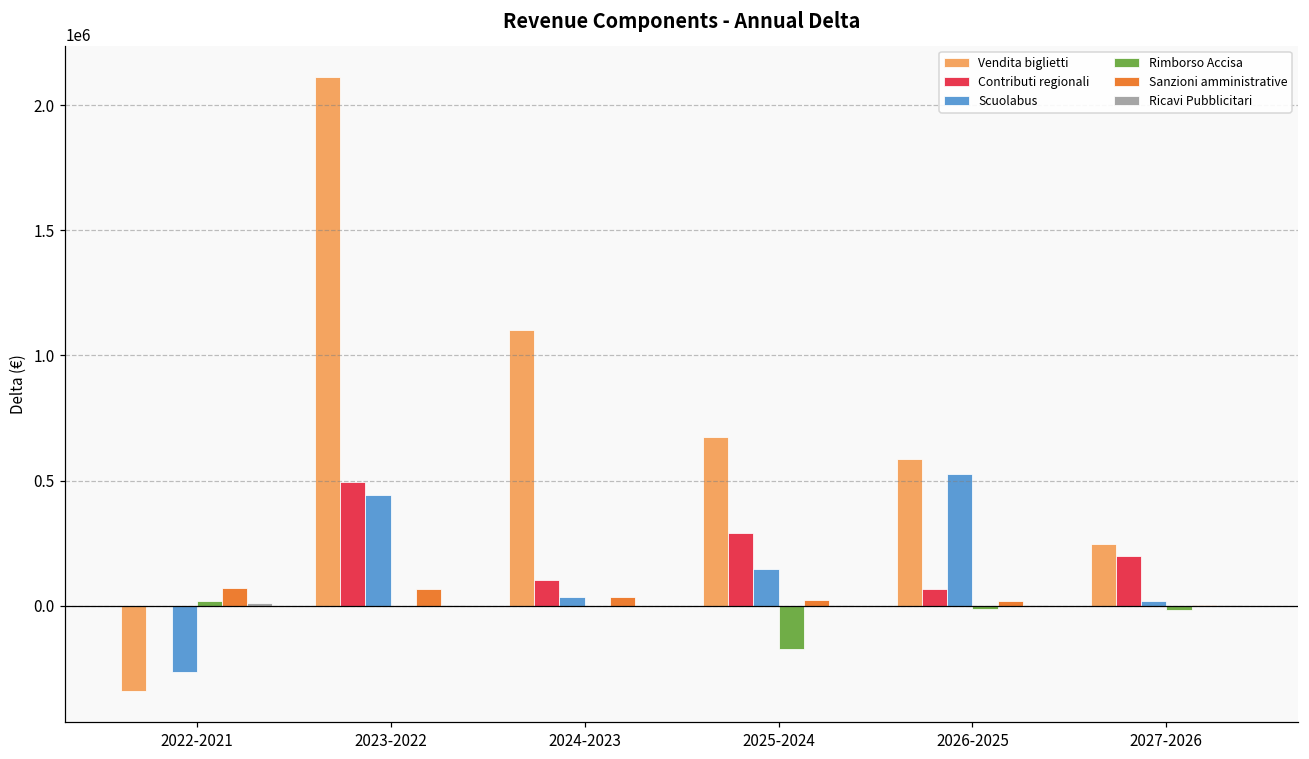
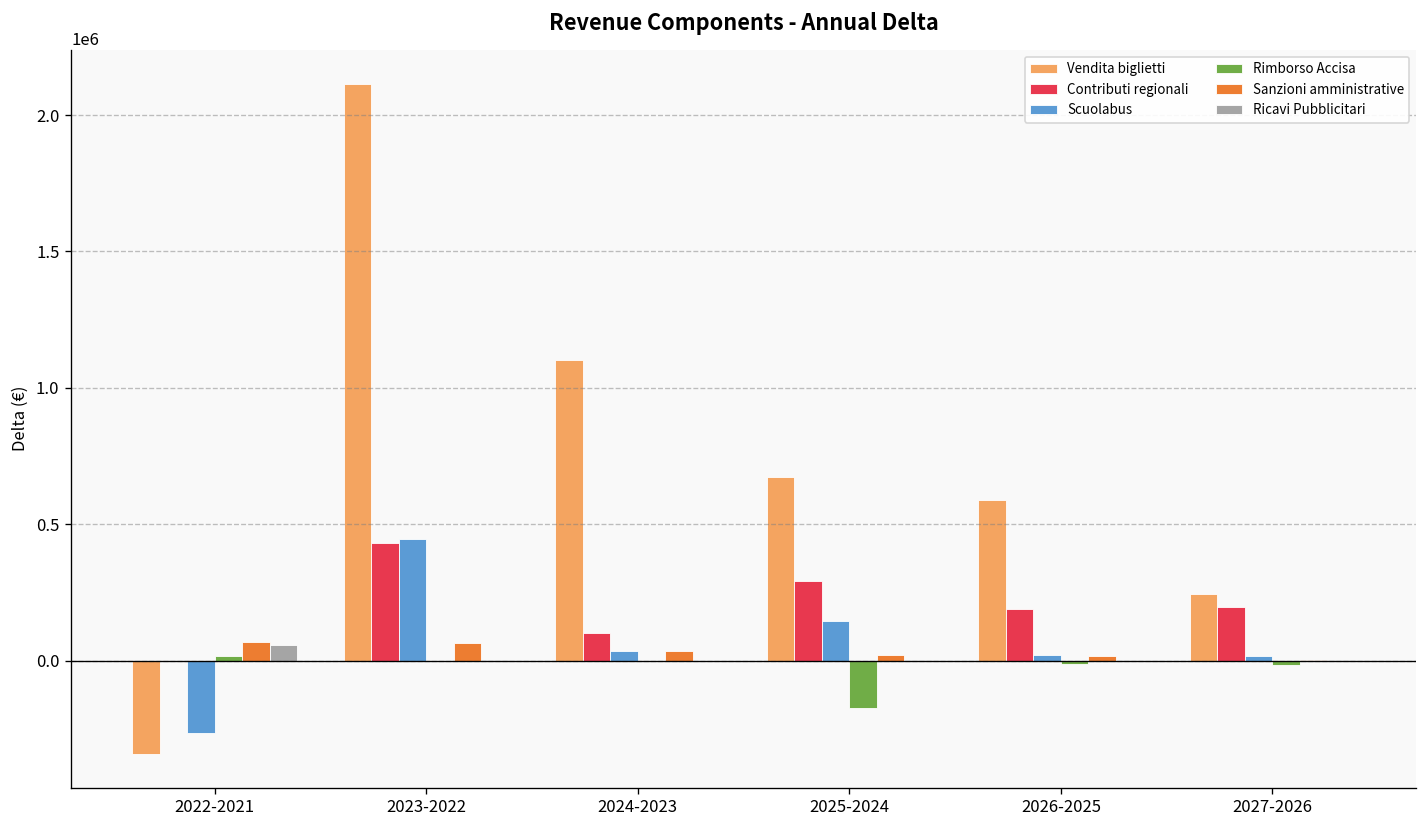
Ricavi Pubblicitari, 2022-2021: 10000 -> 60000
Contributi regionali, 2023-2022: 500000 -> 430000
Contributi regionali, 2026-2025: 70000 -> 190000
Scuolabus, 2026-2025: 530000 -> 20000
